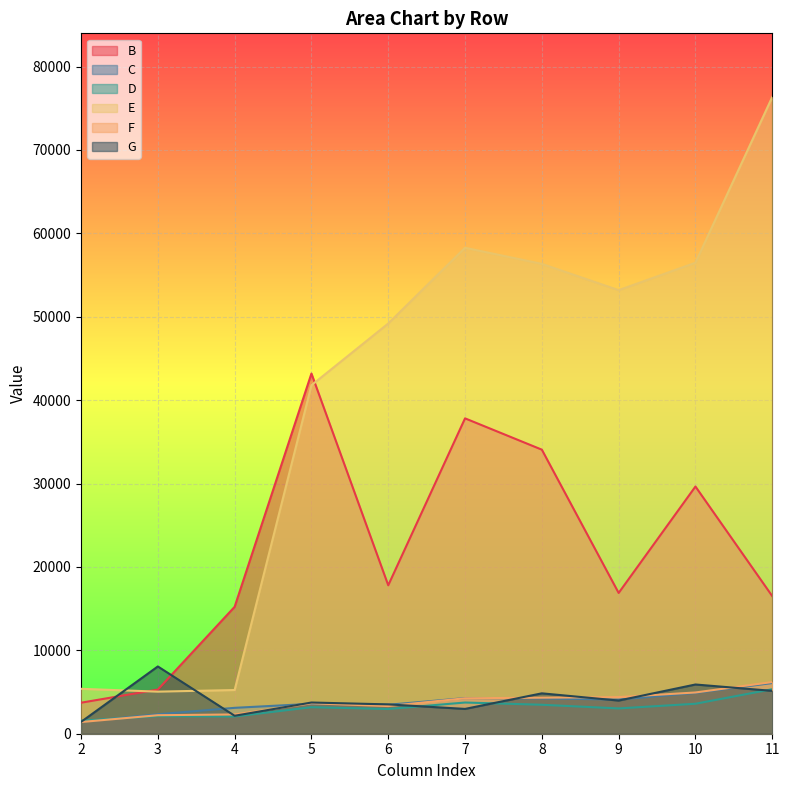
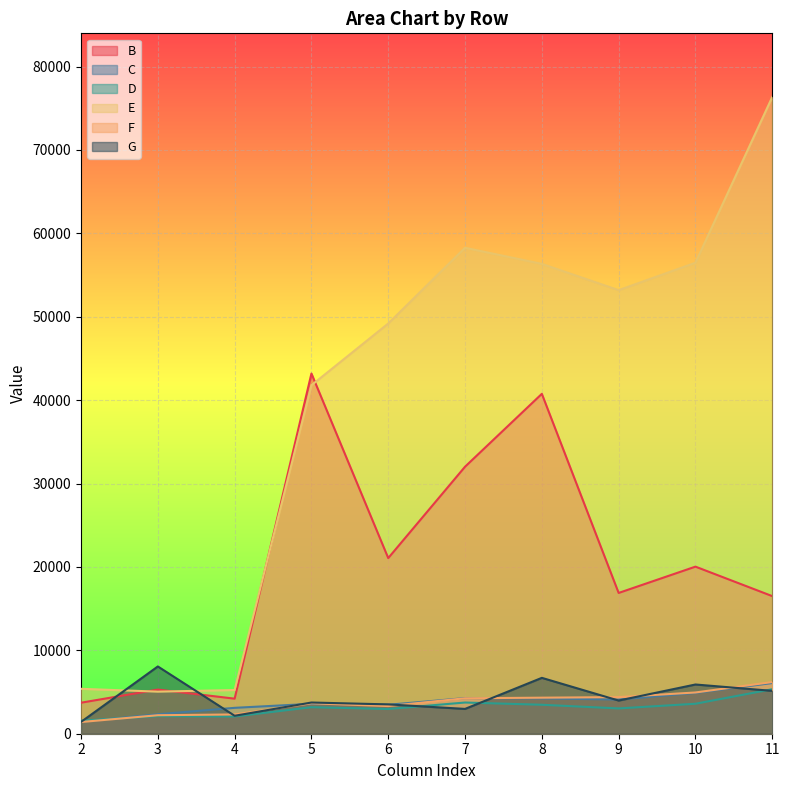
B, 4: 15000 -> 4000
B, 6: 18000 -> 21000
B, 7: 38000 -> 32000
B, 8: 34000 -> 41000
G, 8: 5000 -> 7000
B, 10: 30000 -> 20000
